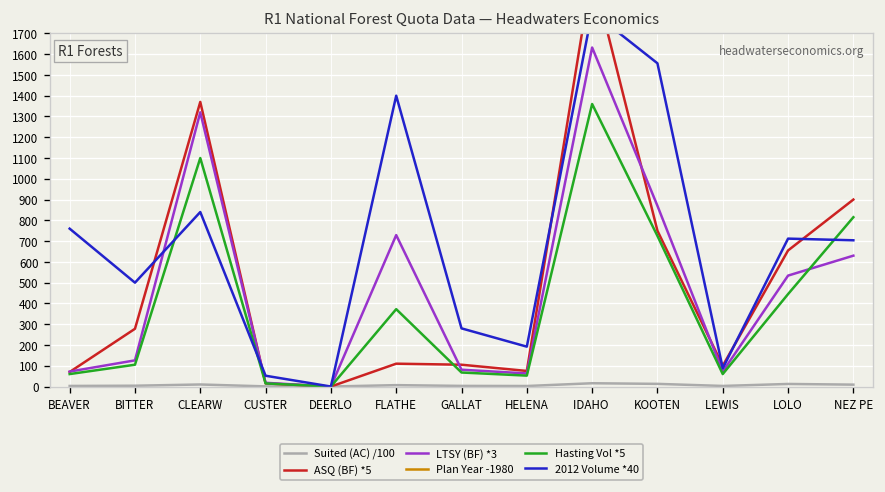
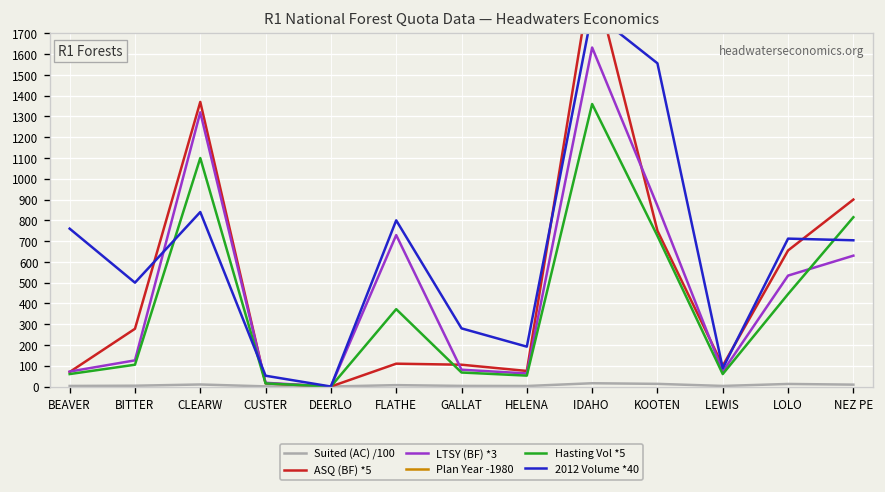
2012 Volume *40, FLATHE: 1400 -> 800
